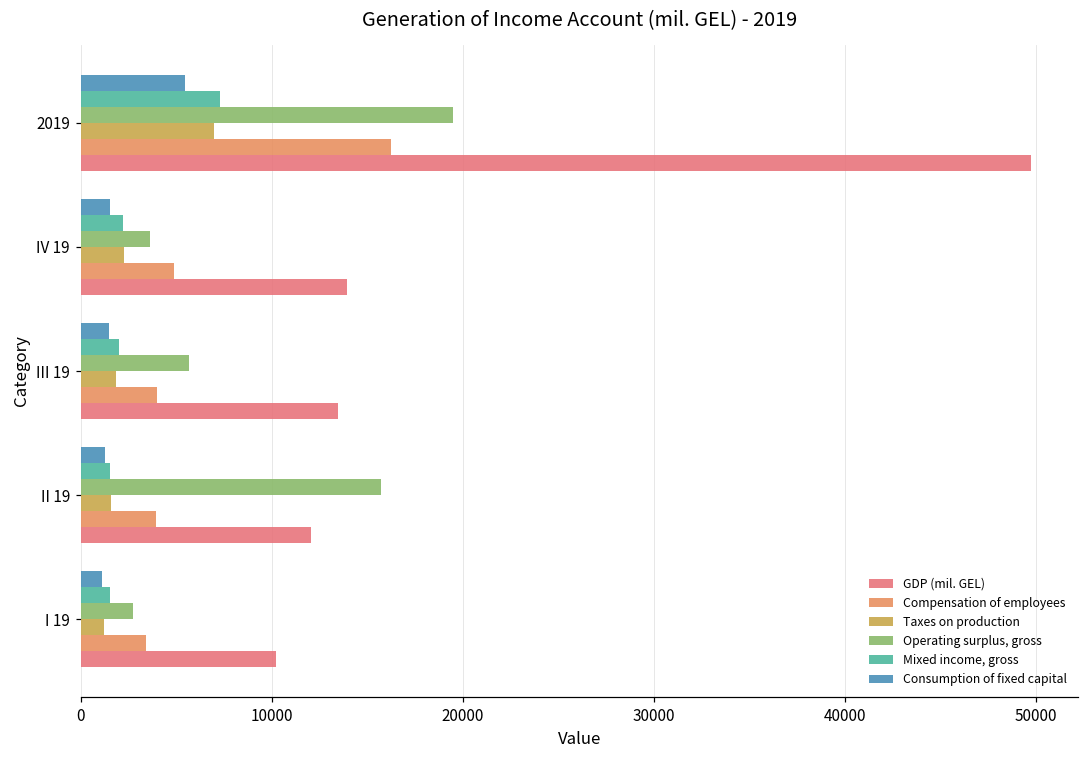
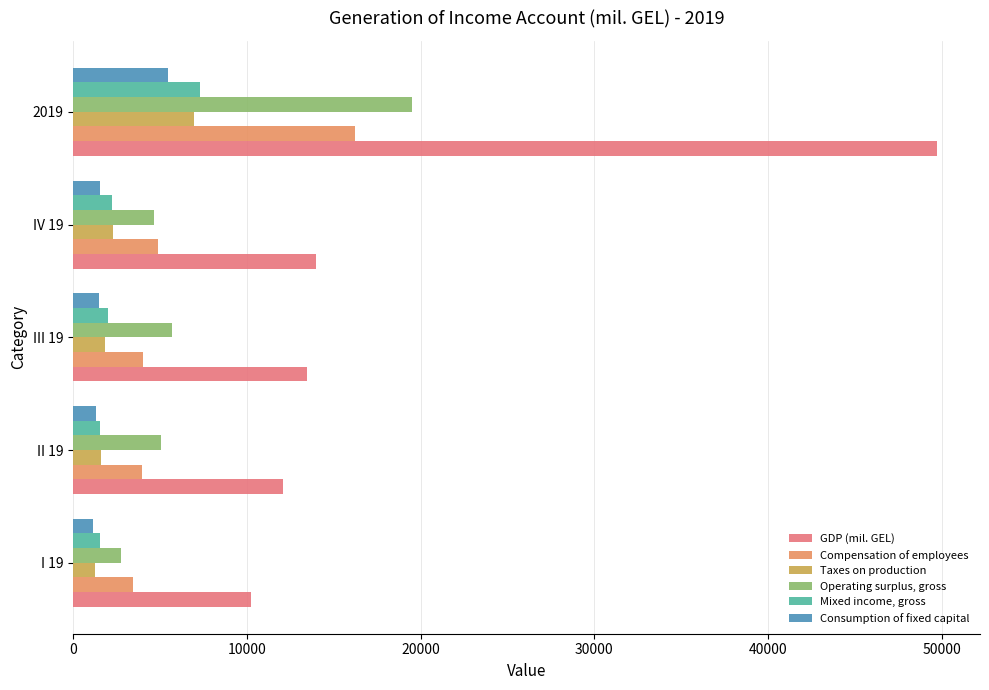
Operating surplus, gross, IV 19: 3700 -> 4700
Operating surplus, gross, II 19: 15700 -> 5100
